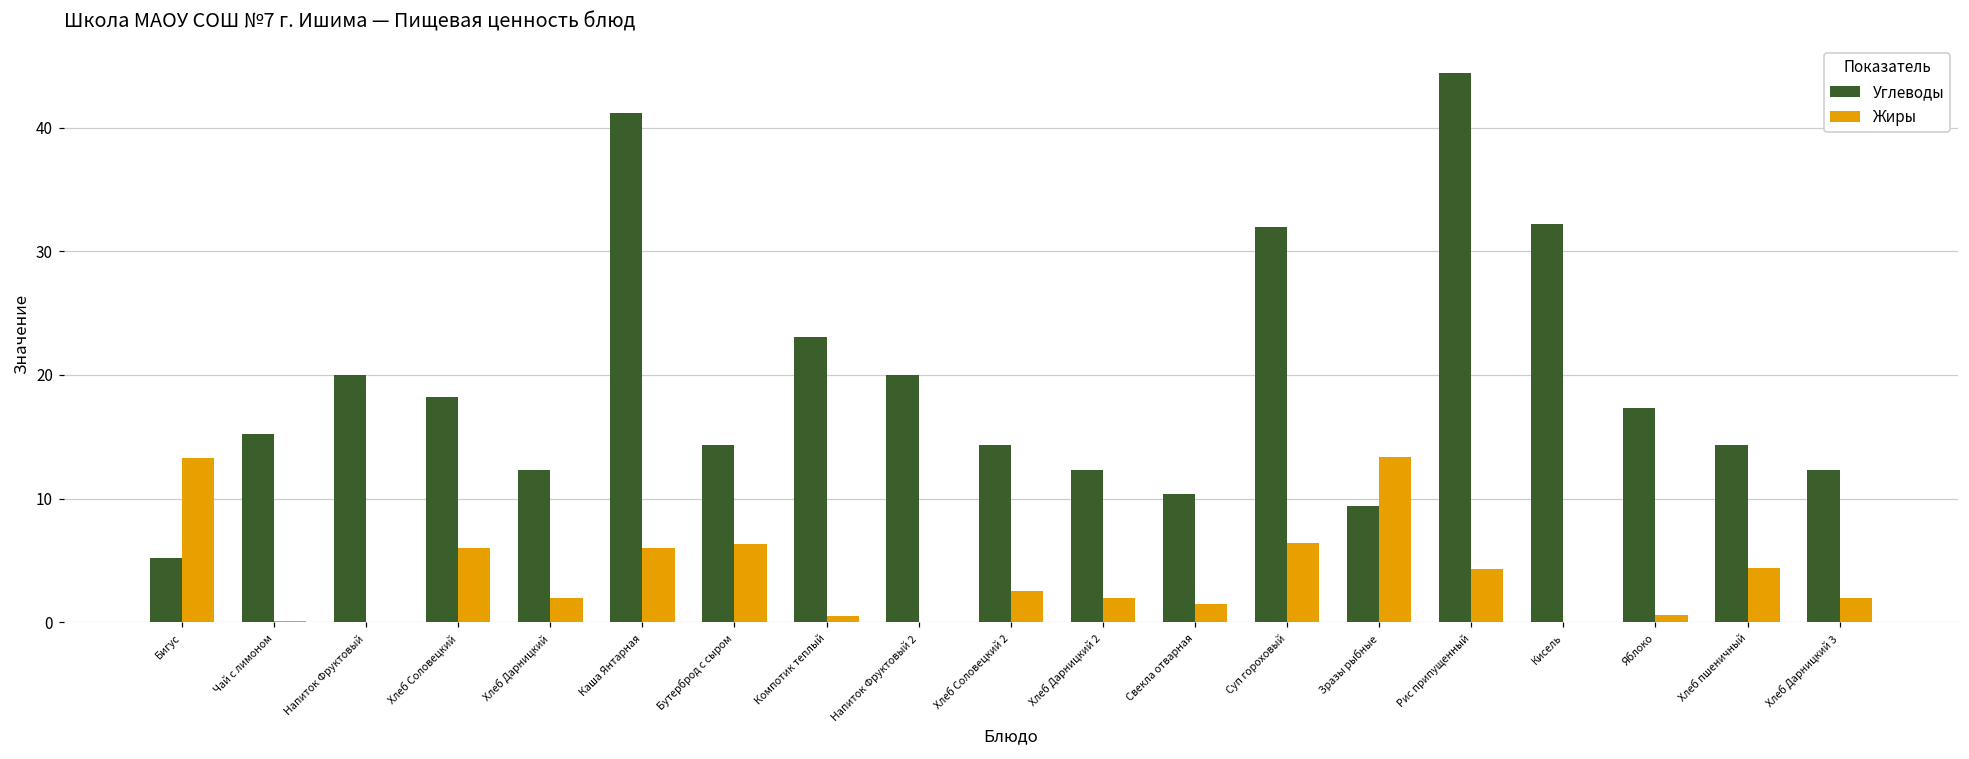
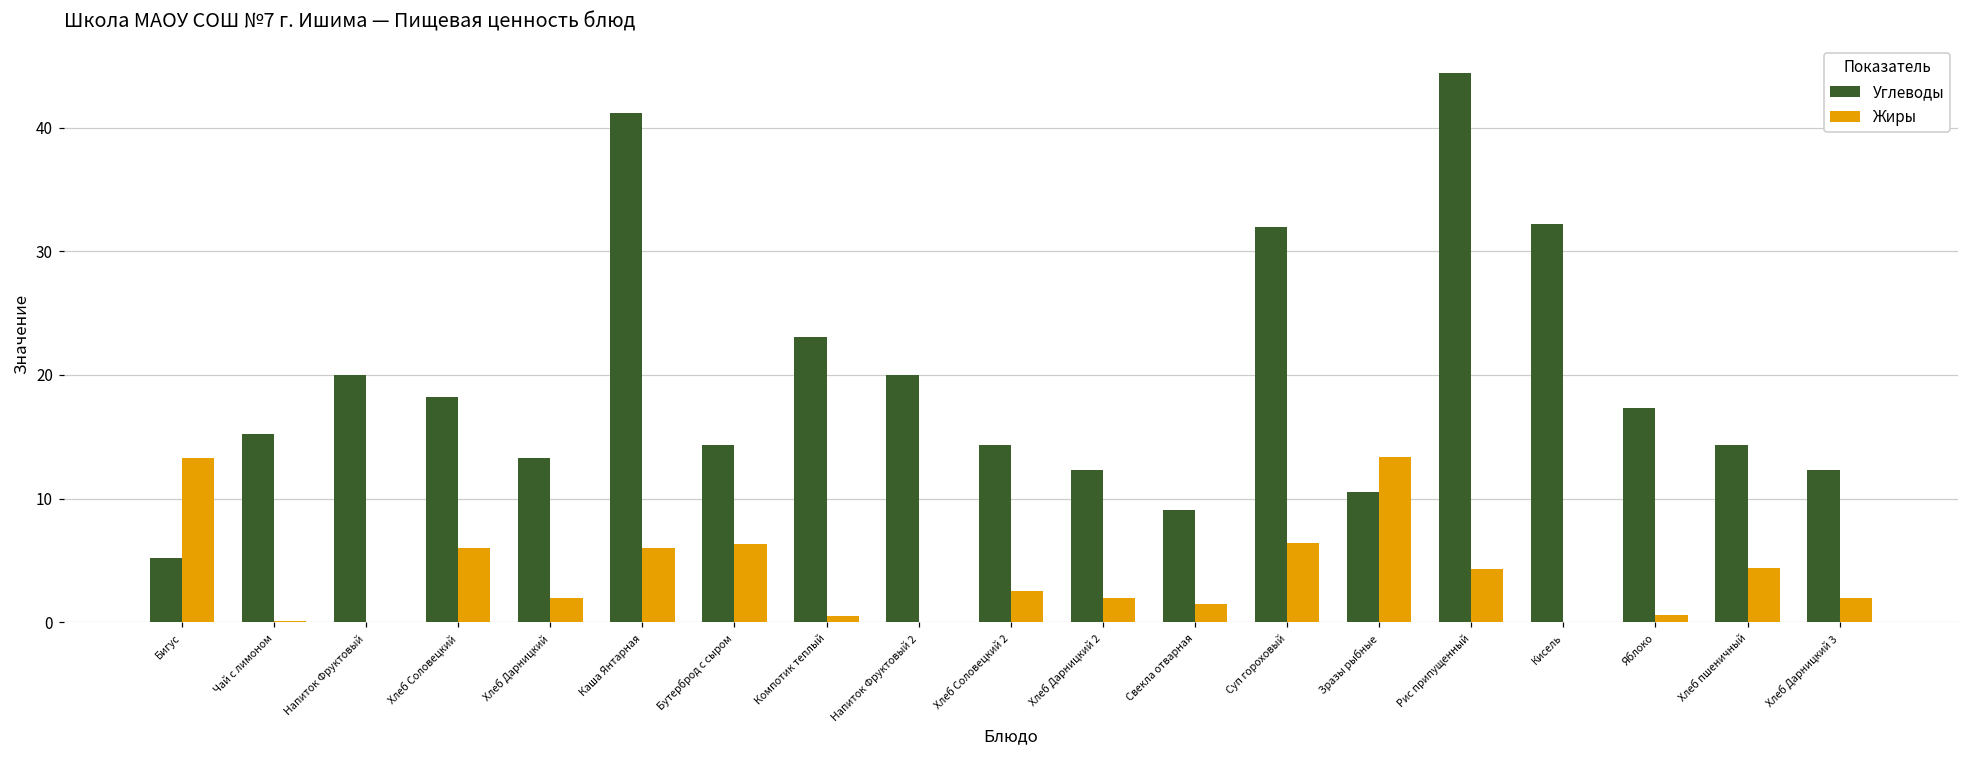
Углеводы, Хлеб Дарницкий: 12.3 -> 13.3
Углеводы, Свекла отварная: 10.4 -> 9.1
Углеводы, Зразы рыбные: 9.4 -> 10.5
